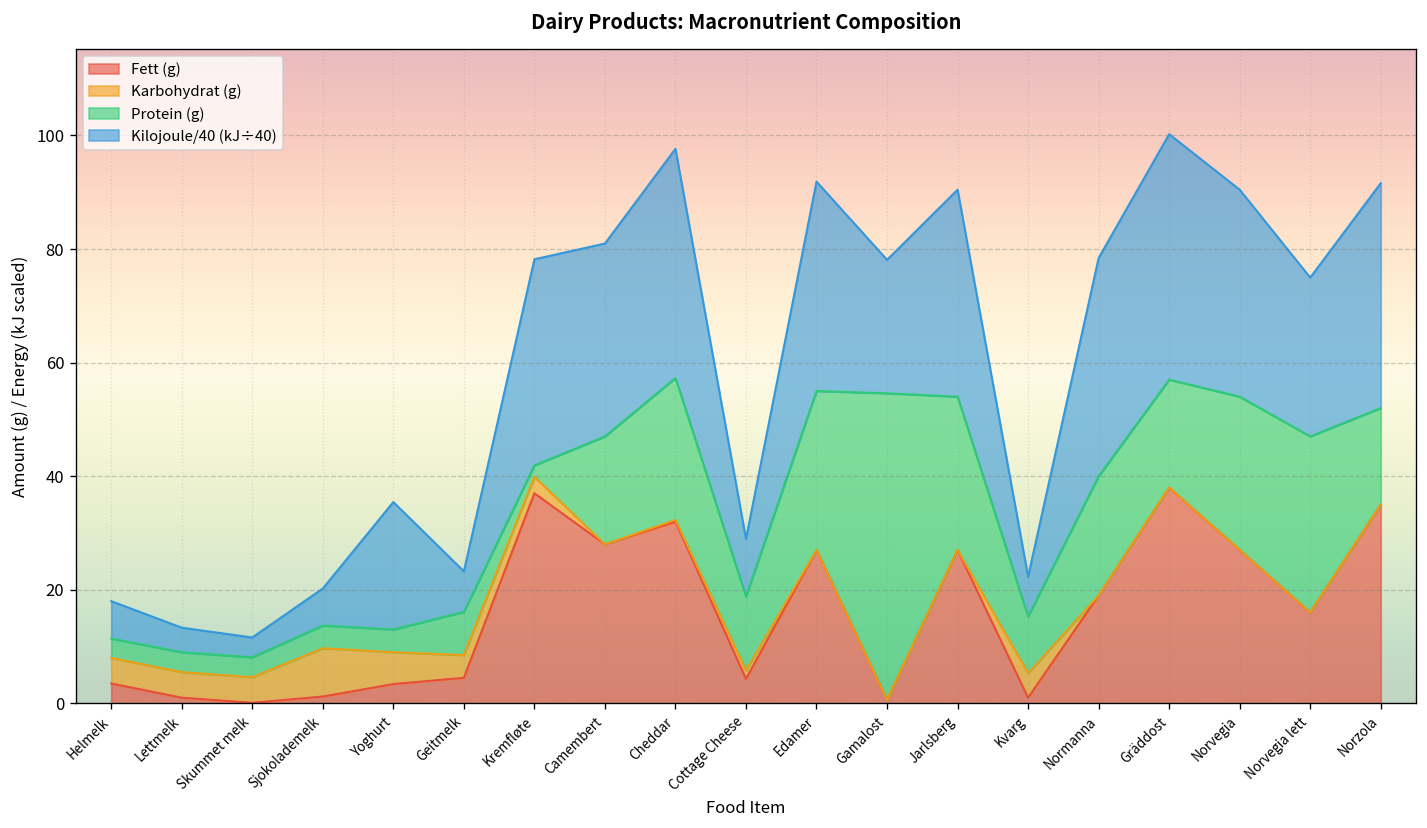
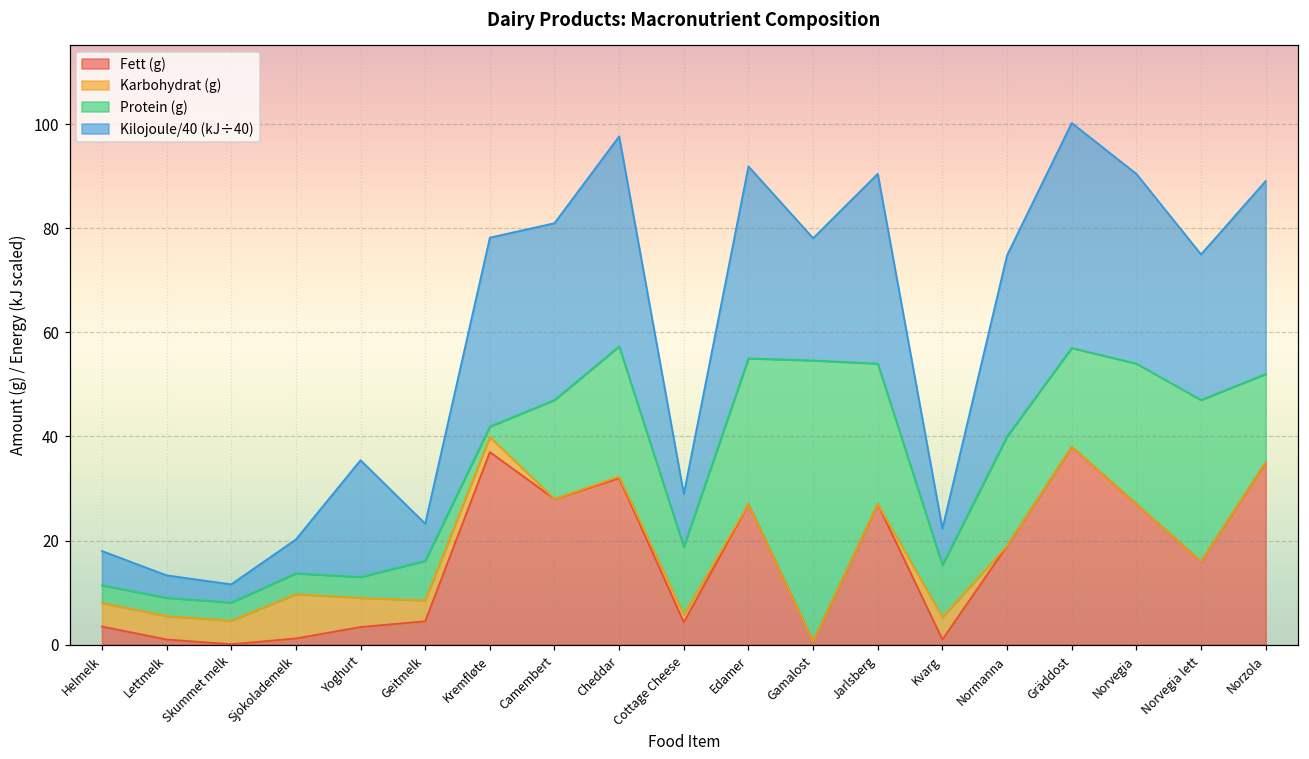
Kilojoule/40 (kJ÷40), Normanna: 38 -> 35
Kilojoule/40 (kJ÷40), Norzola: 40 -> 37
